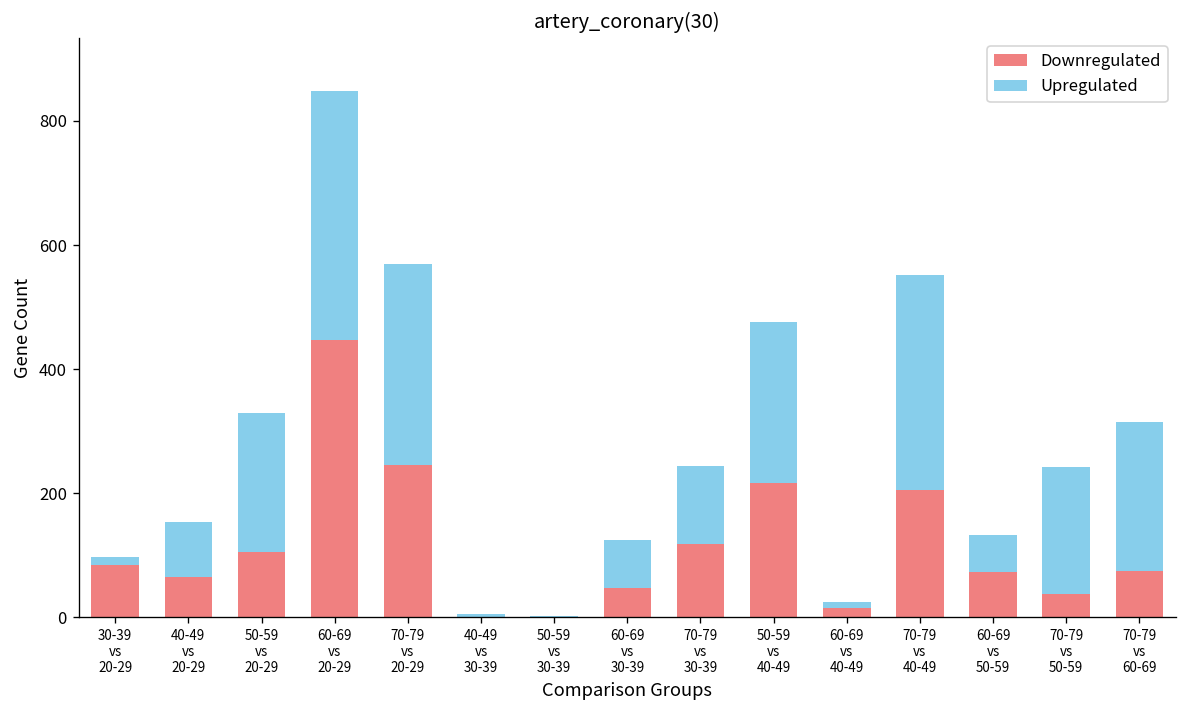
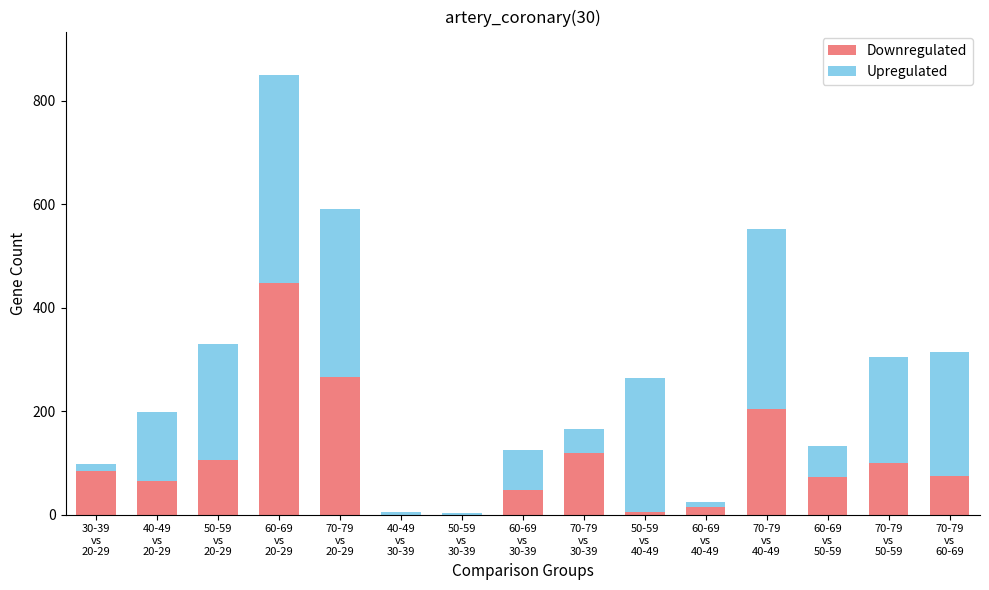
Upregulated, 40-49 vs 20-29: 90 -> 130
Downregulated, 70-79 vs 20-29: 250 -> 270
Upregulated, 70-79 vs 30-39: 130 -> 50
Downregulated, 50-59 vs 40-49: 220 -> 10
Downregulated, 70-79 vs 50-59: 40 -> 100
